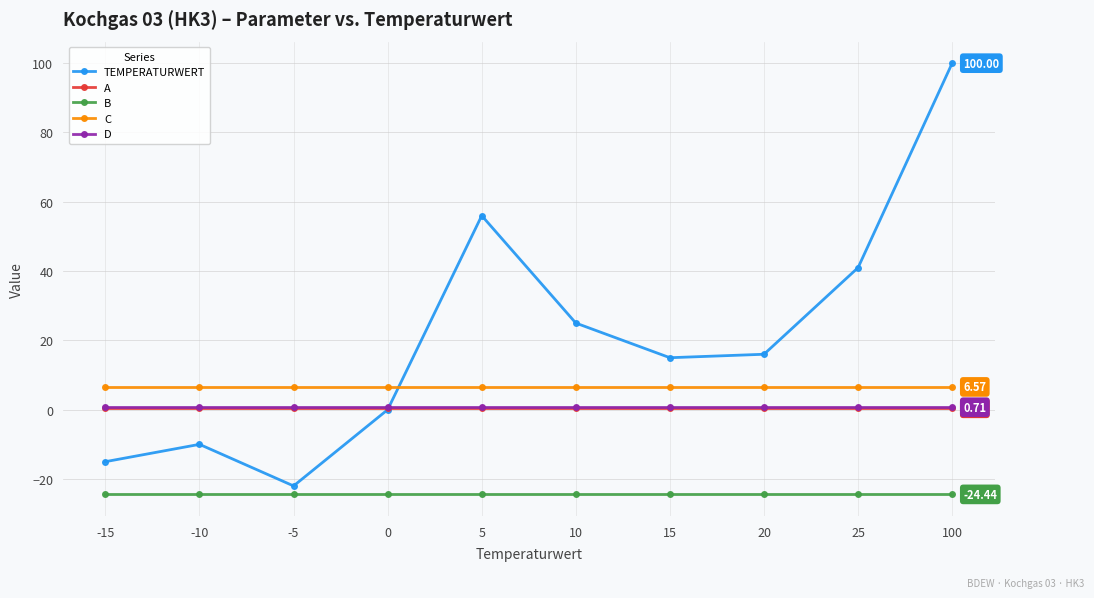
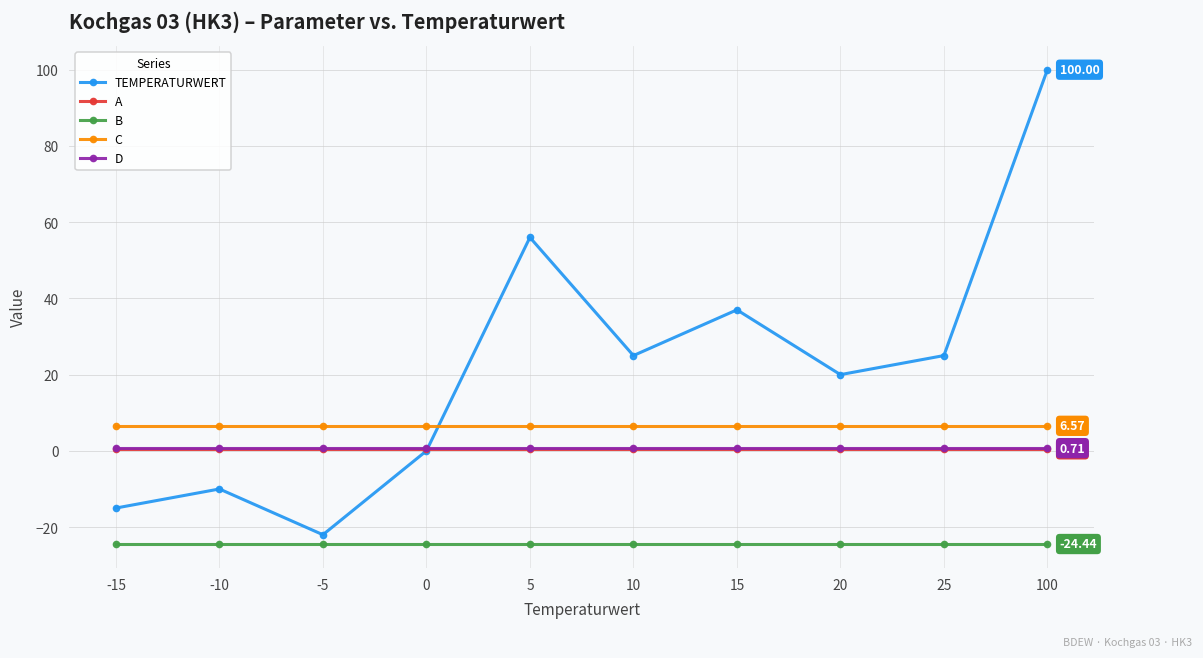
TEMPERATURWERT, 15: 15 -> 37
TEMPERATURWERT, 20: 16 -> 20
TEMPERATURWERT, 25: 41 -> 25
